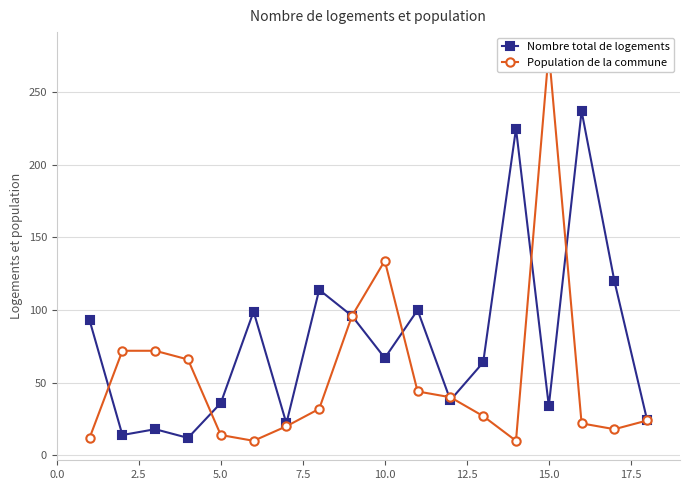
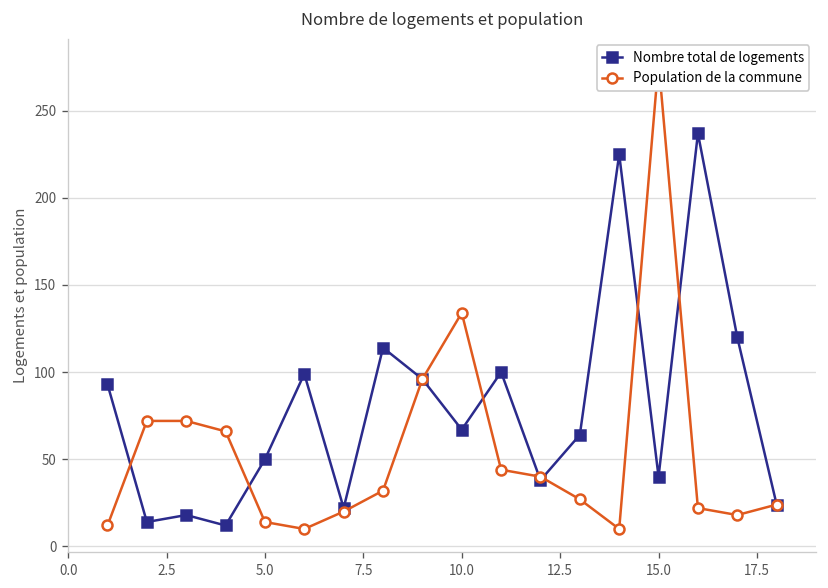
Nombre total de logements, 5.0: 36 -> 50
Nombre total de logements, 15.0: 34 -> 40
